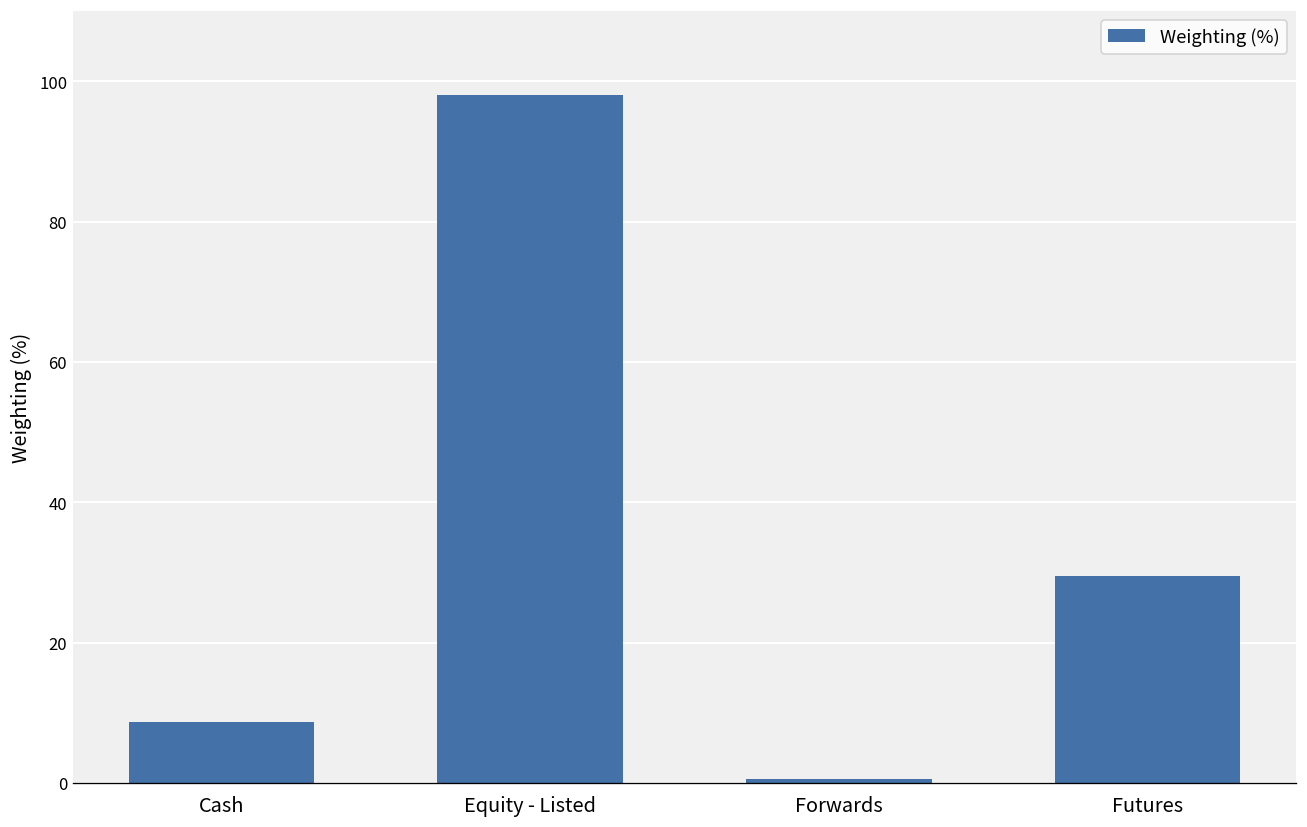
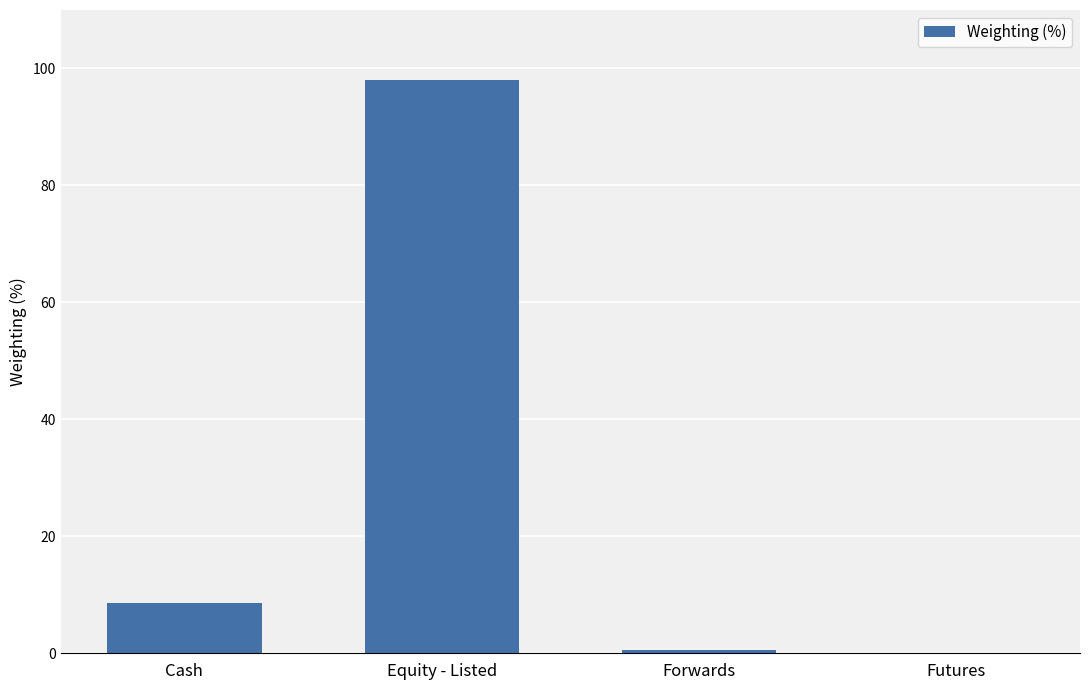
Futures: 29 -> 0
